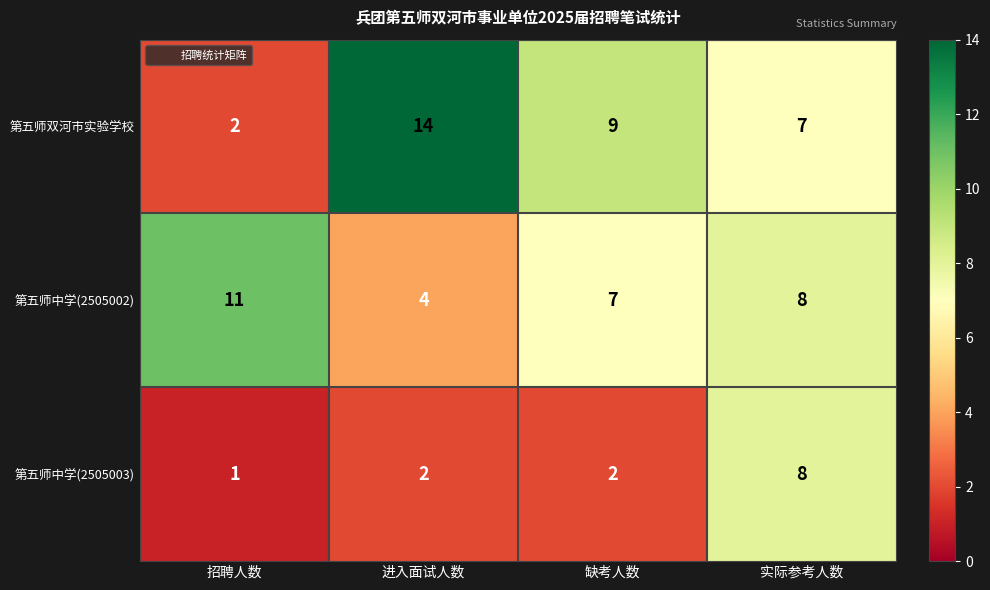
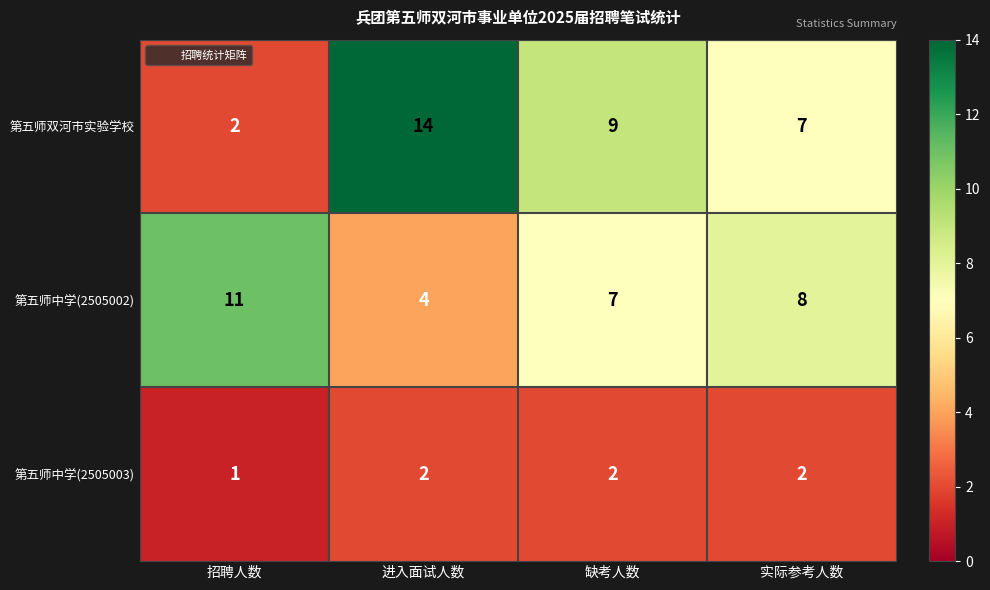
第五师中学(2505003), 实际参考人数: 8 -> 2
